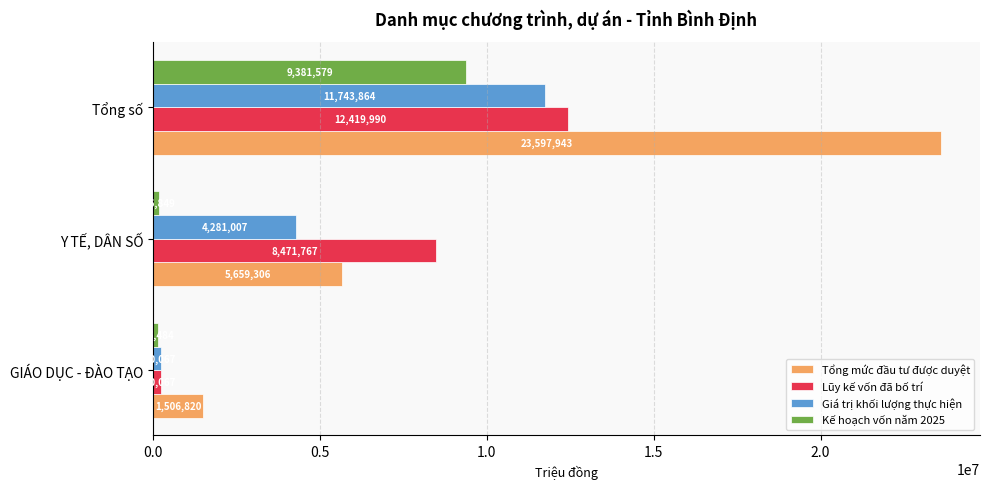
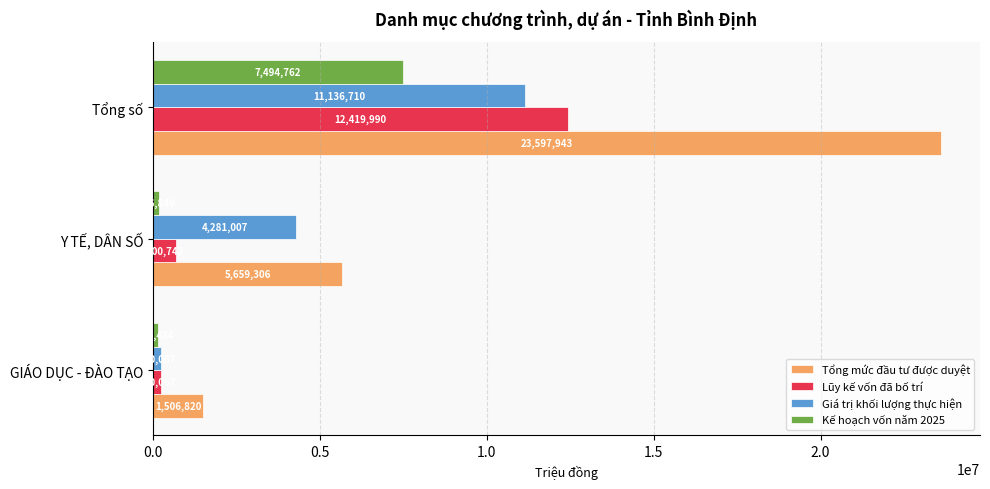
Kế hoạch vốn năm 2025, Tổng số: 9,381,579 -> 7,494,762
Giá trị khối lượng thực hiện, Tổng số: 11,743,864 -> 11,136,710
Lũy kế vốn đã bố trí, Y TẾ, DÂN SỐ: 8,471,767 -> 700,742
